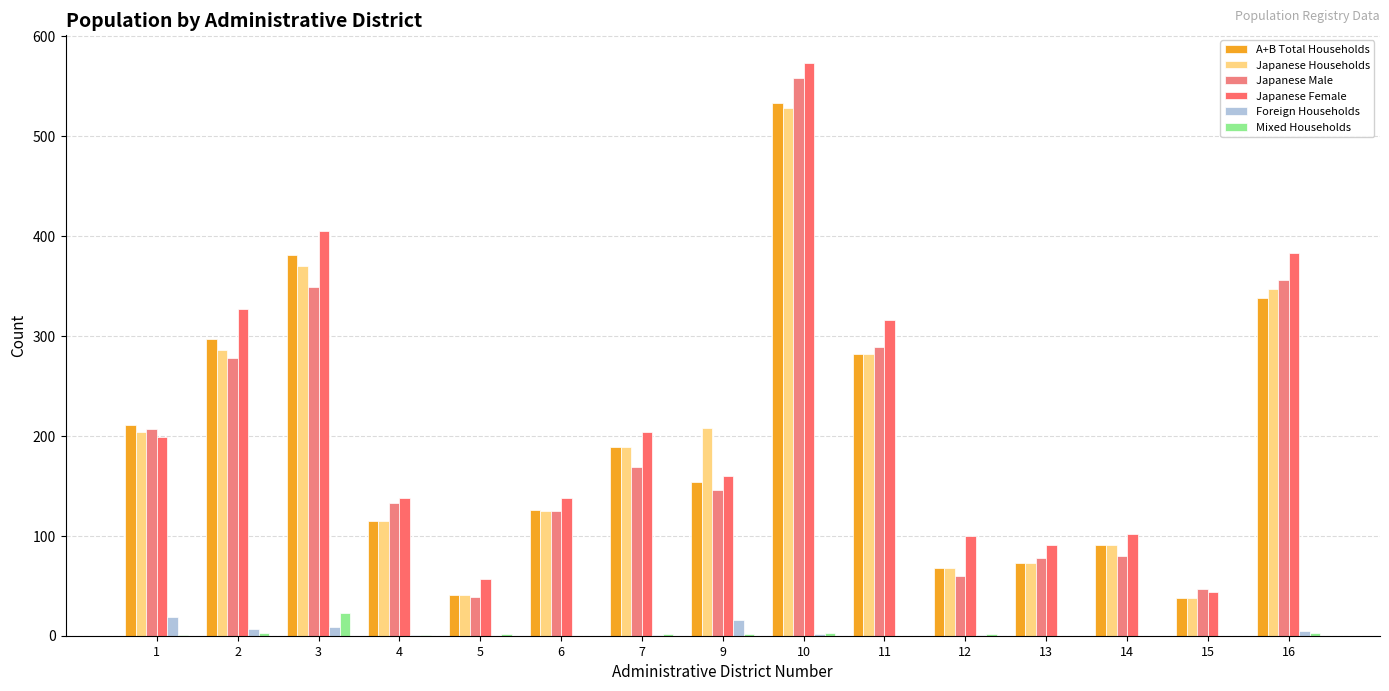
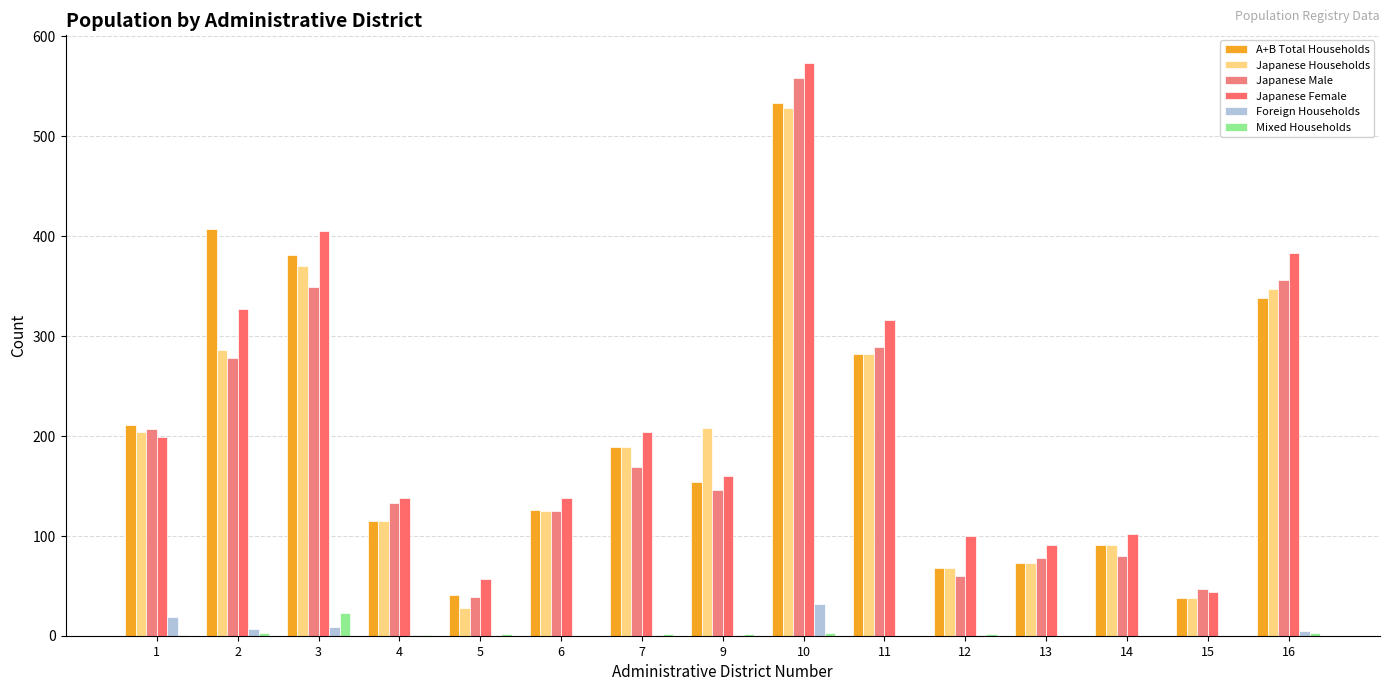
A+B Total Households, 2: 300 -> 410
Japanese Households, 5: 40 -> 30
Foreign Households, 9: 20 -> 0
Foreign Households, 10: 0 -> 30
